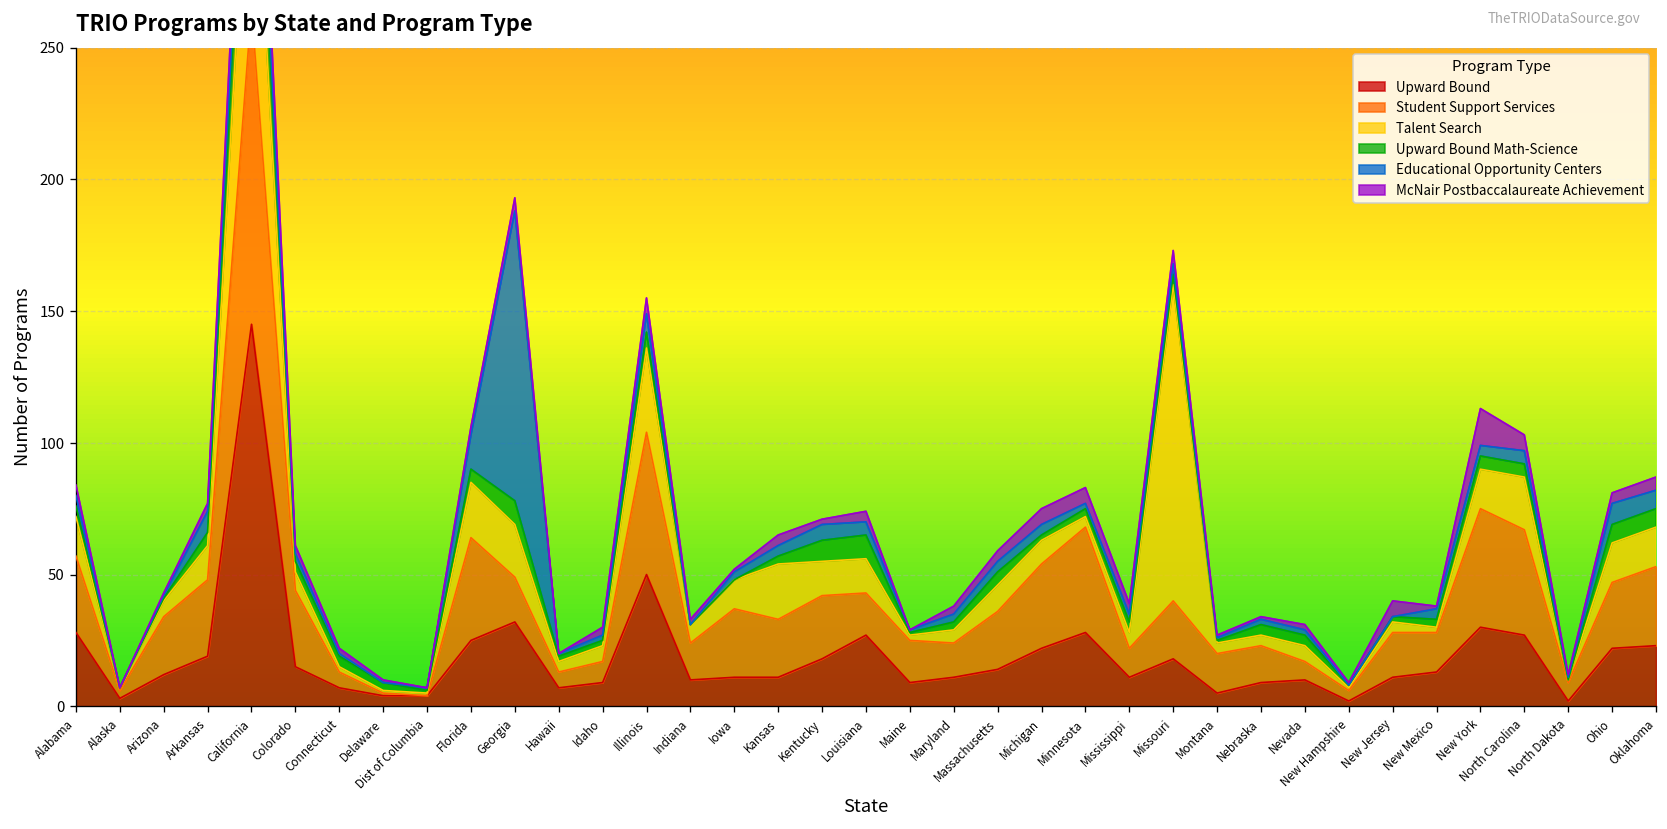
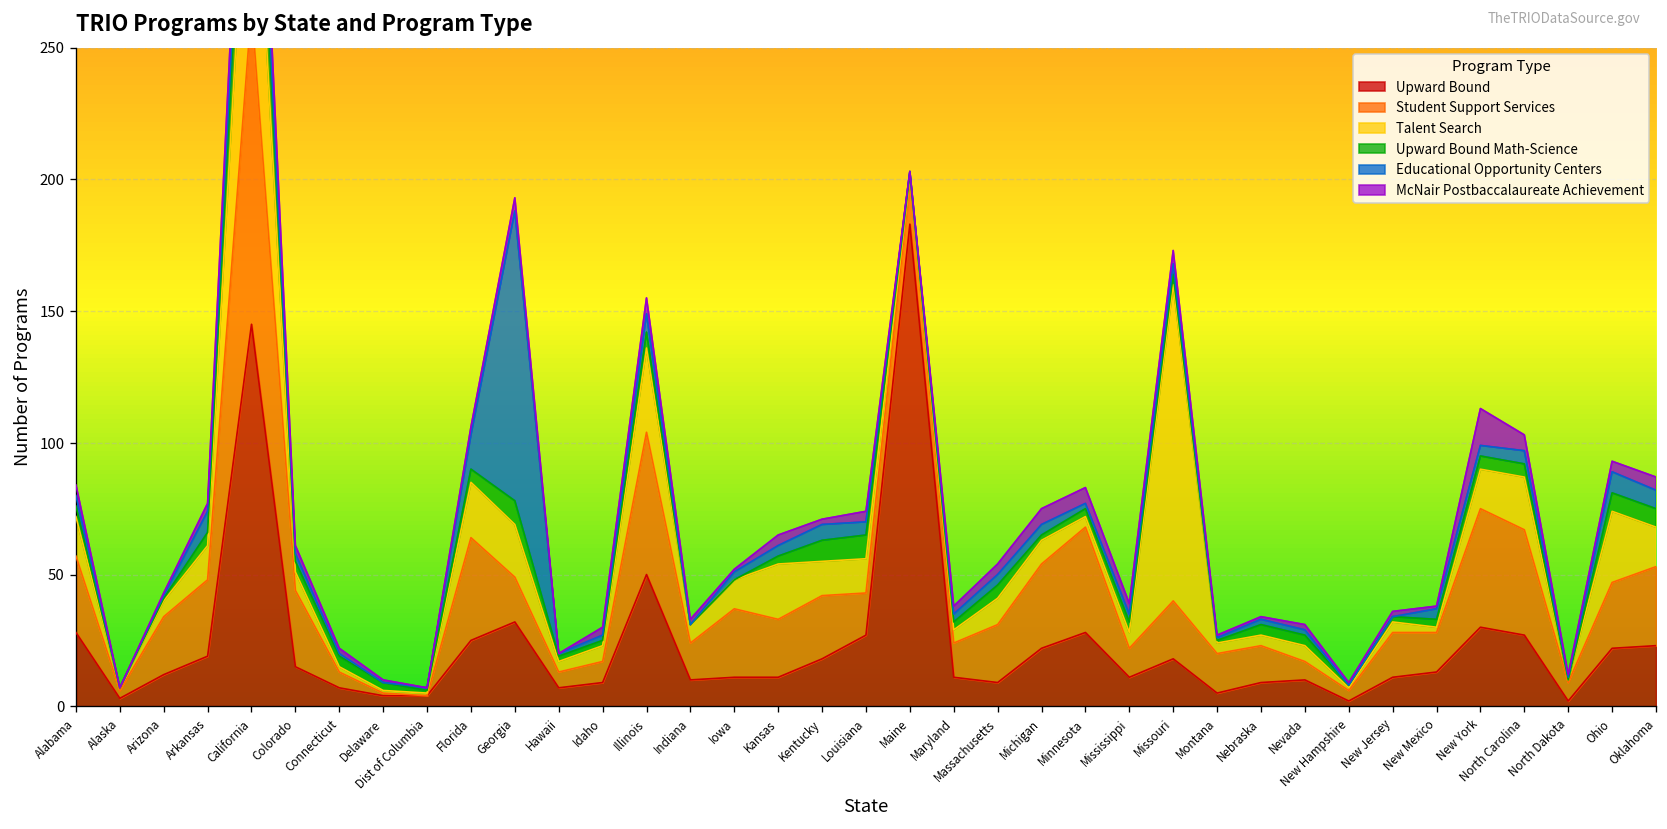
Upward Bound, Maine: 9 -> 183
Upward Bound, Massachusetts: 14 -> 9
McNair Postbaccalaureate Achievement, New Jersey: 6 -> 2
Talent Search, Ohio: 15 -> 27
